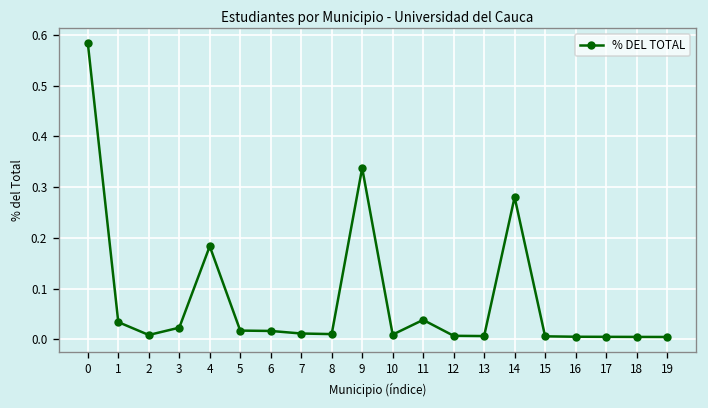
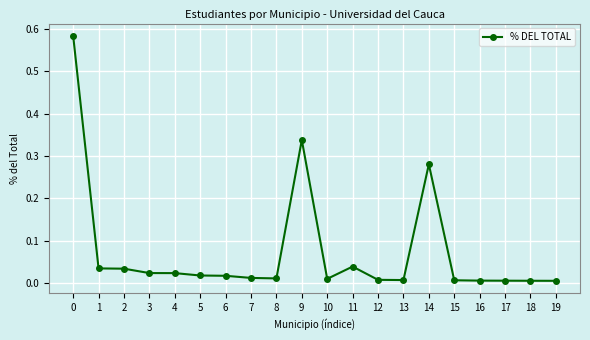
2: 0.01 -> 0.03
4: 0.18 -> 0.02
